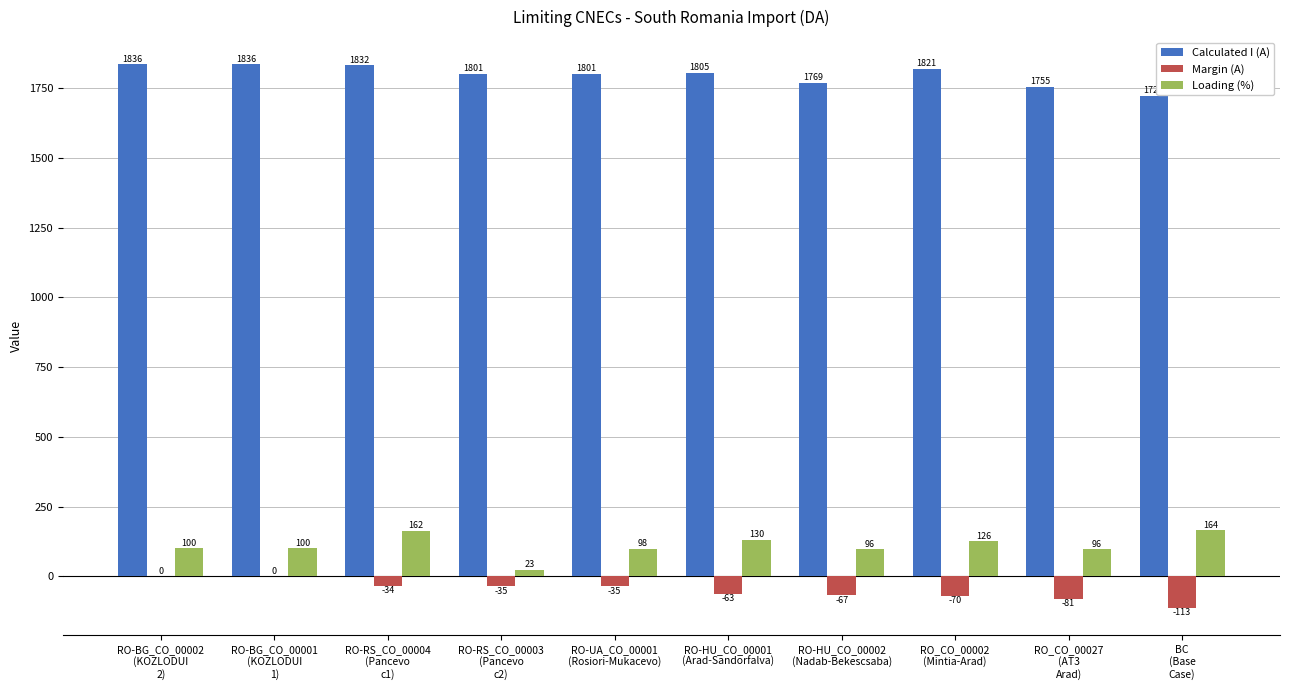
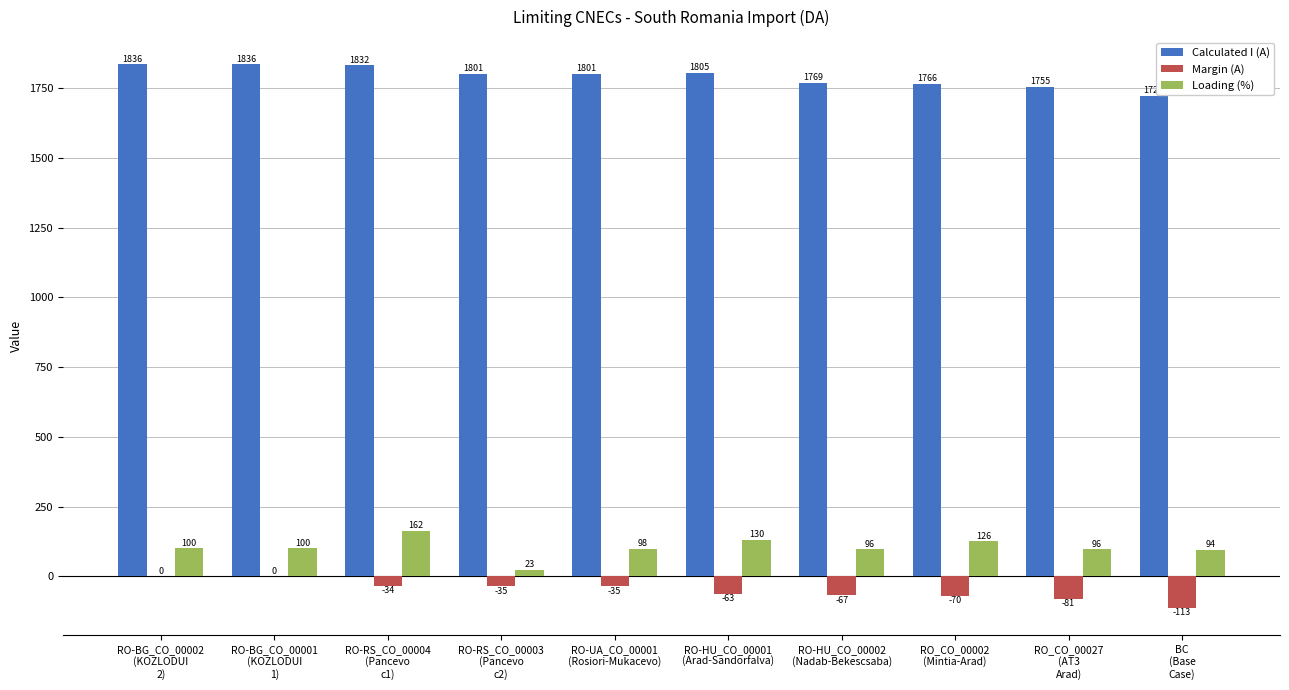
Calculated I (A), RO_CO_00002 (Mintia-Arad): 1821 -> 1766
Loading (%), BC (Base Case): 164 -> 94
